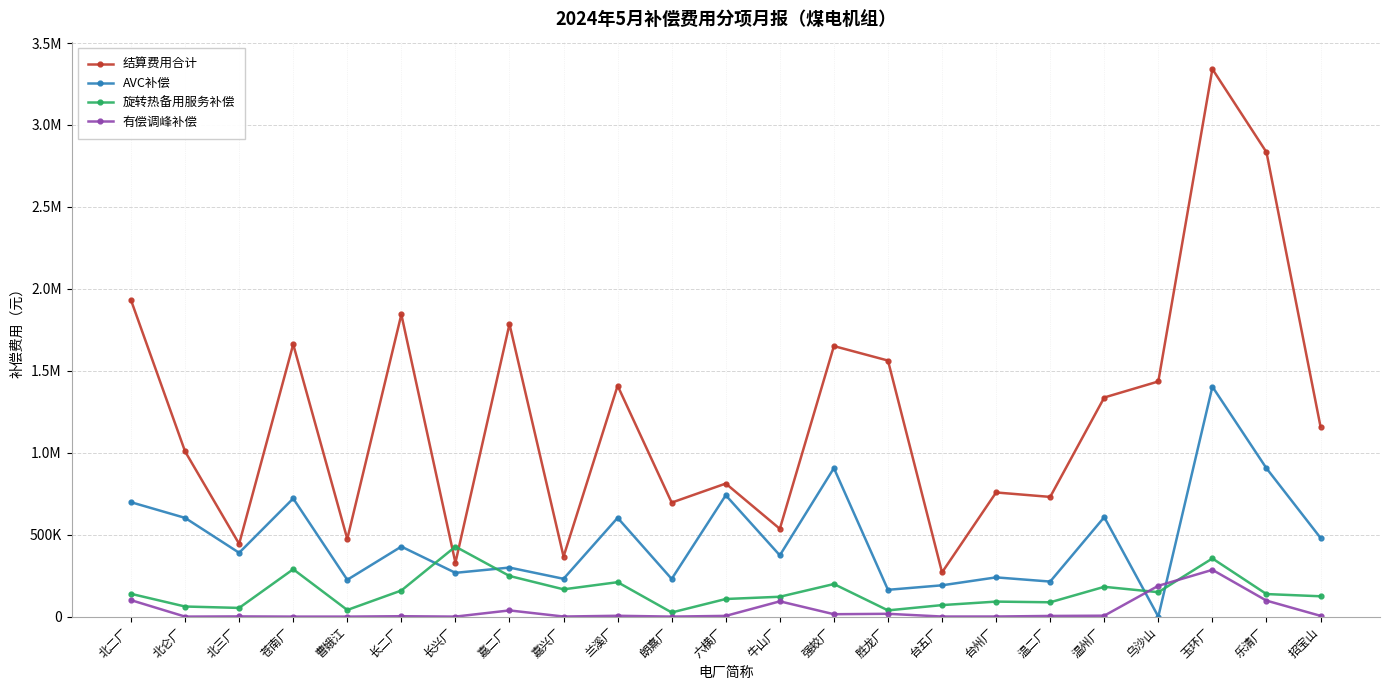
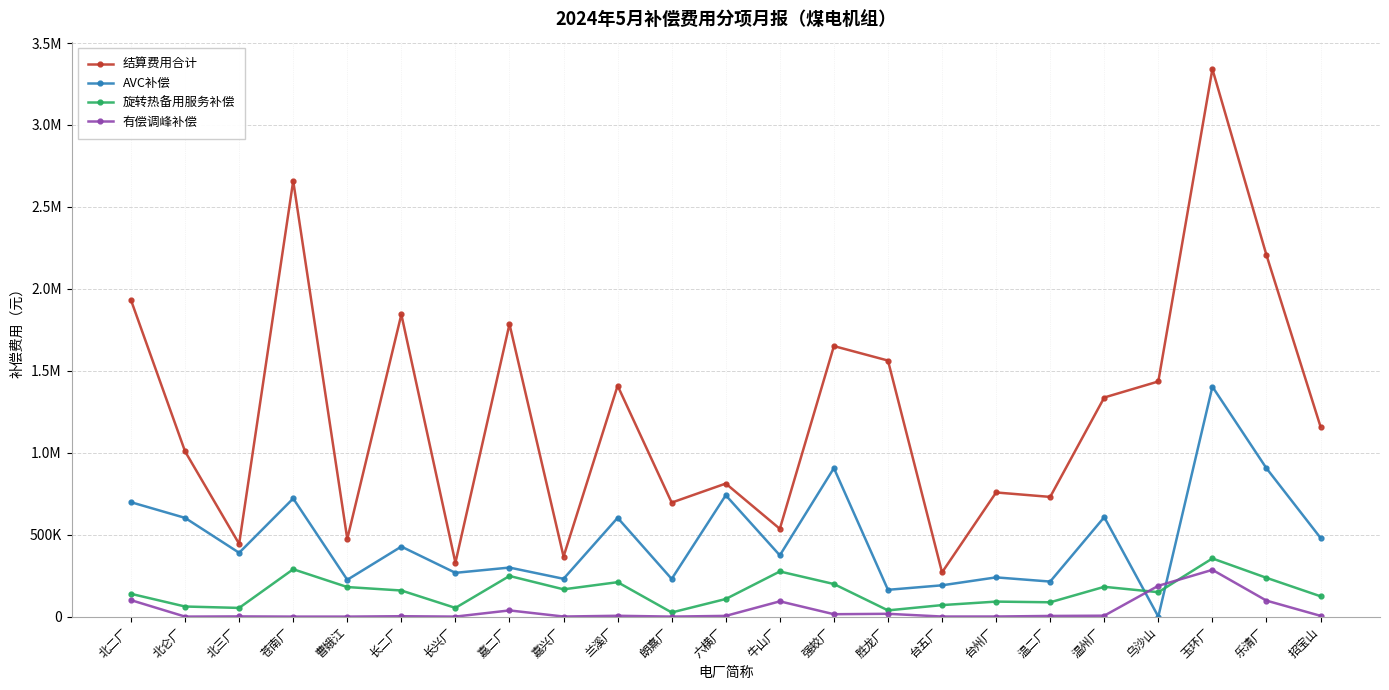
结算费用合计, 苍南厂: 1660000 -> 2660000
旋转热备用服务补偿, 曹娥江: 40000 -> 180000
旋转热备用服务补偿, 长兴厂: 430000 -> 50000
旋转热备用服务补偿, 牛山厂: 120000 -> 280000
结算费用合计, 乐清厂: 2830000 -> 2210000
旋转热备用服务补偿, 乐清厂: 140000 -> 240000
